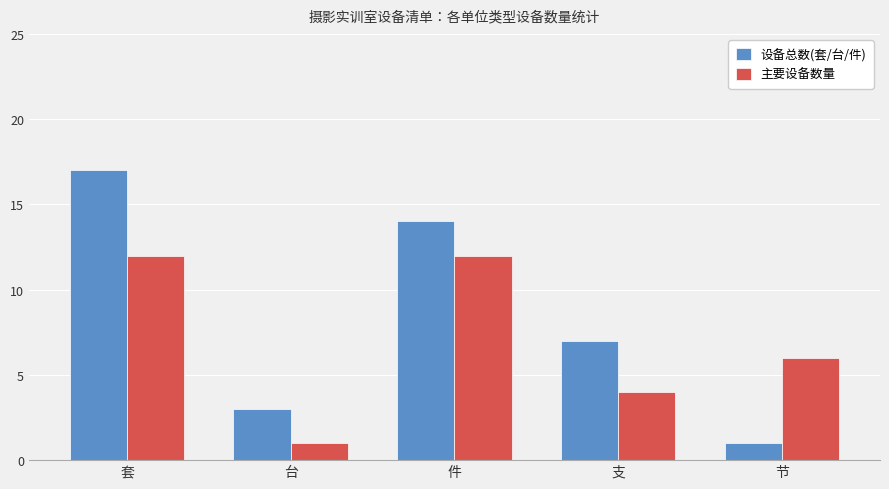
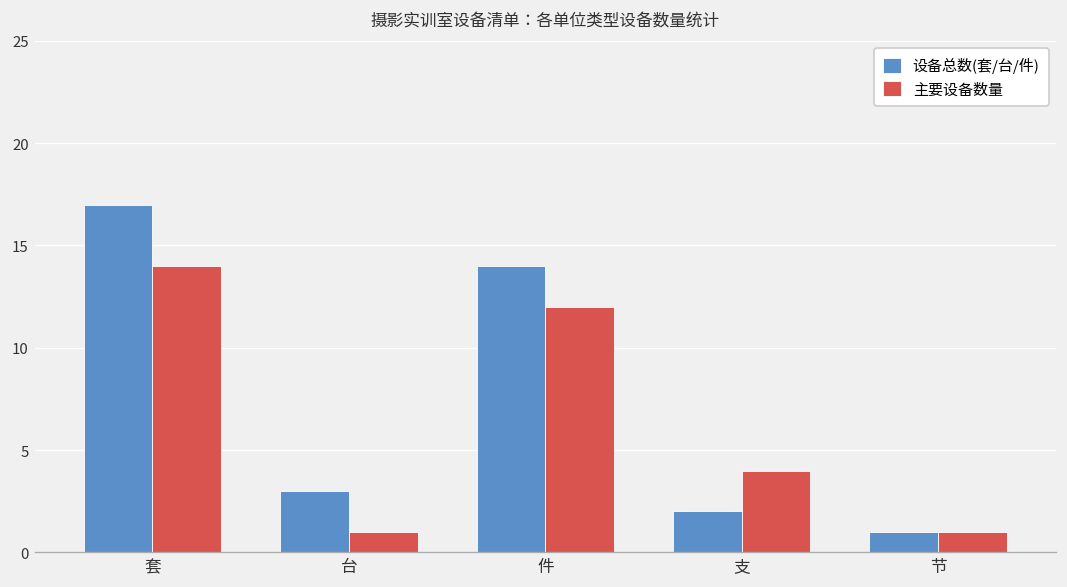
主要设备数量, 套: 12 -> 14
设备总数(套/台/件), 支: 7 -> 2
主要设备数量, 节: 6 -> 1
